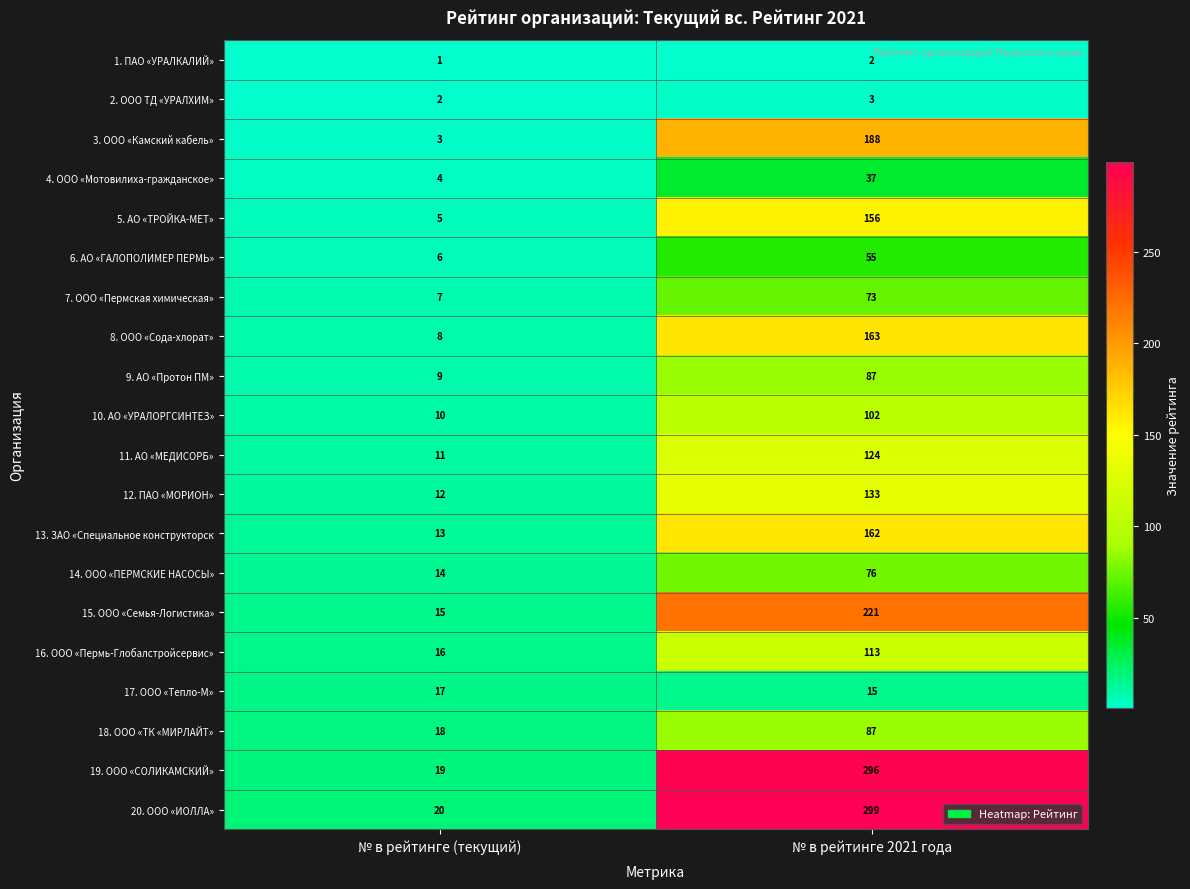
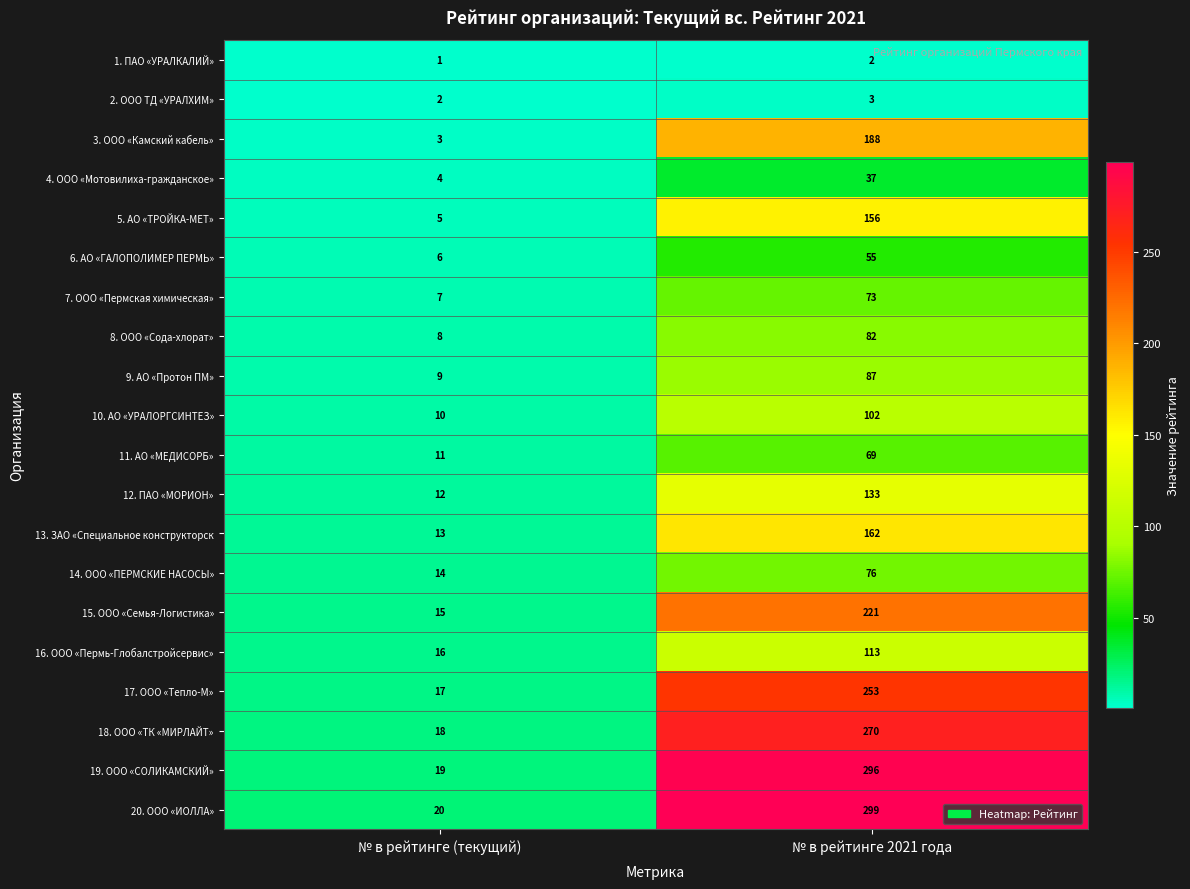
8. ООО «Сода-хлорат», № в рейтинге 2021 года: 163 -> 82
11. АО «МЕДИСОРБ», № в рейтинге 2021 года: 124 -> 69
17. ООО «Тепло-М», № в рейтинге 2021 года: 15 -> 253
18. ООО «ТК «МИРЛАЙТ», № в рейтинге 2021 года: 87 -> 270
